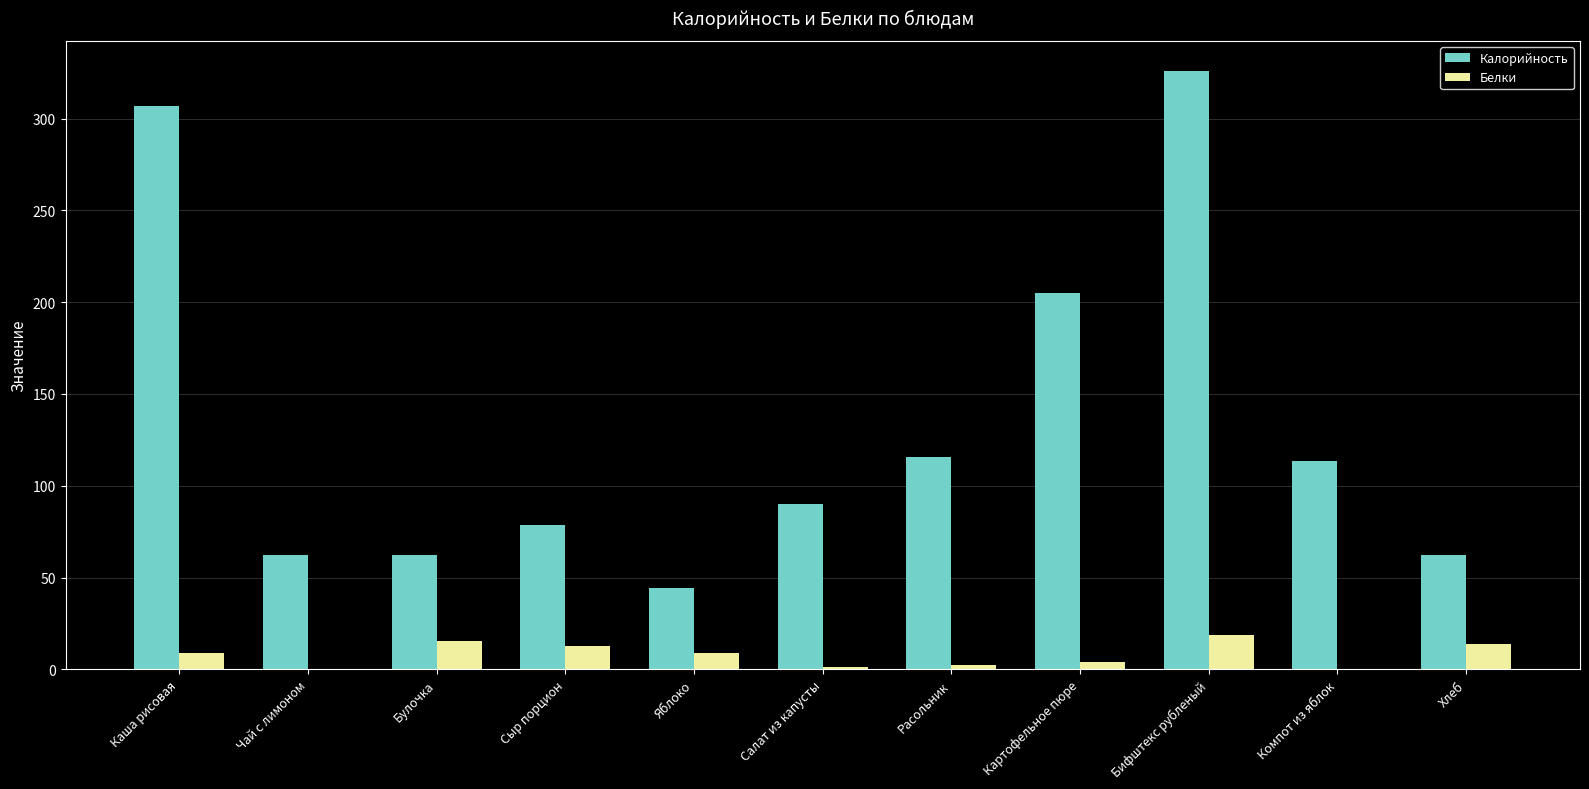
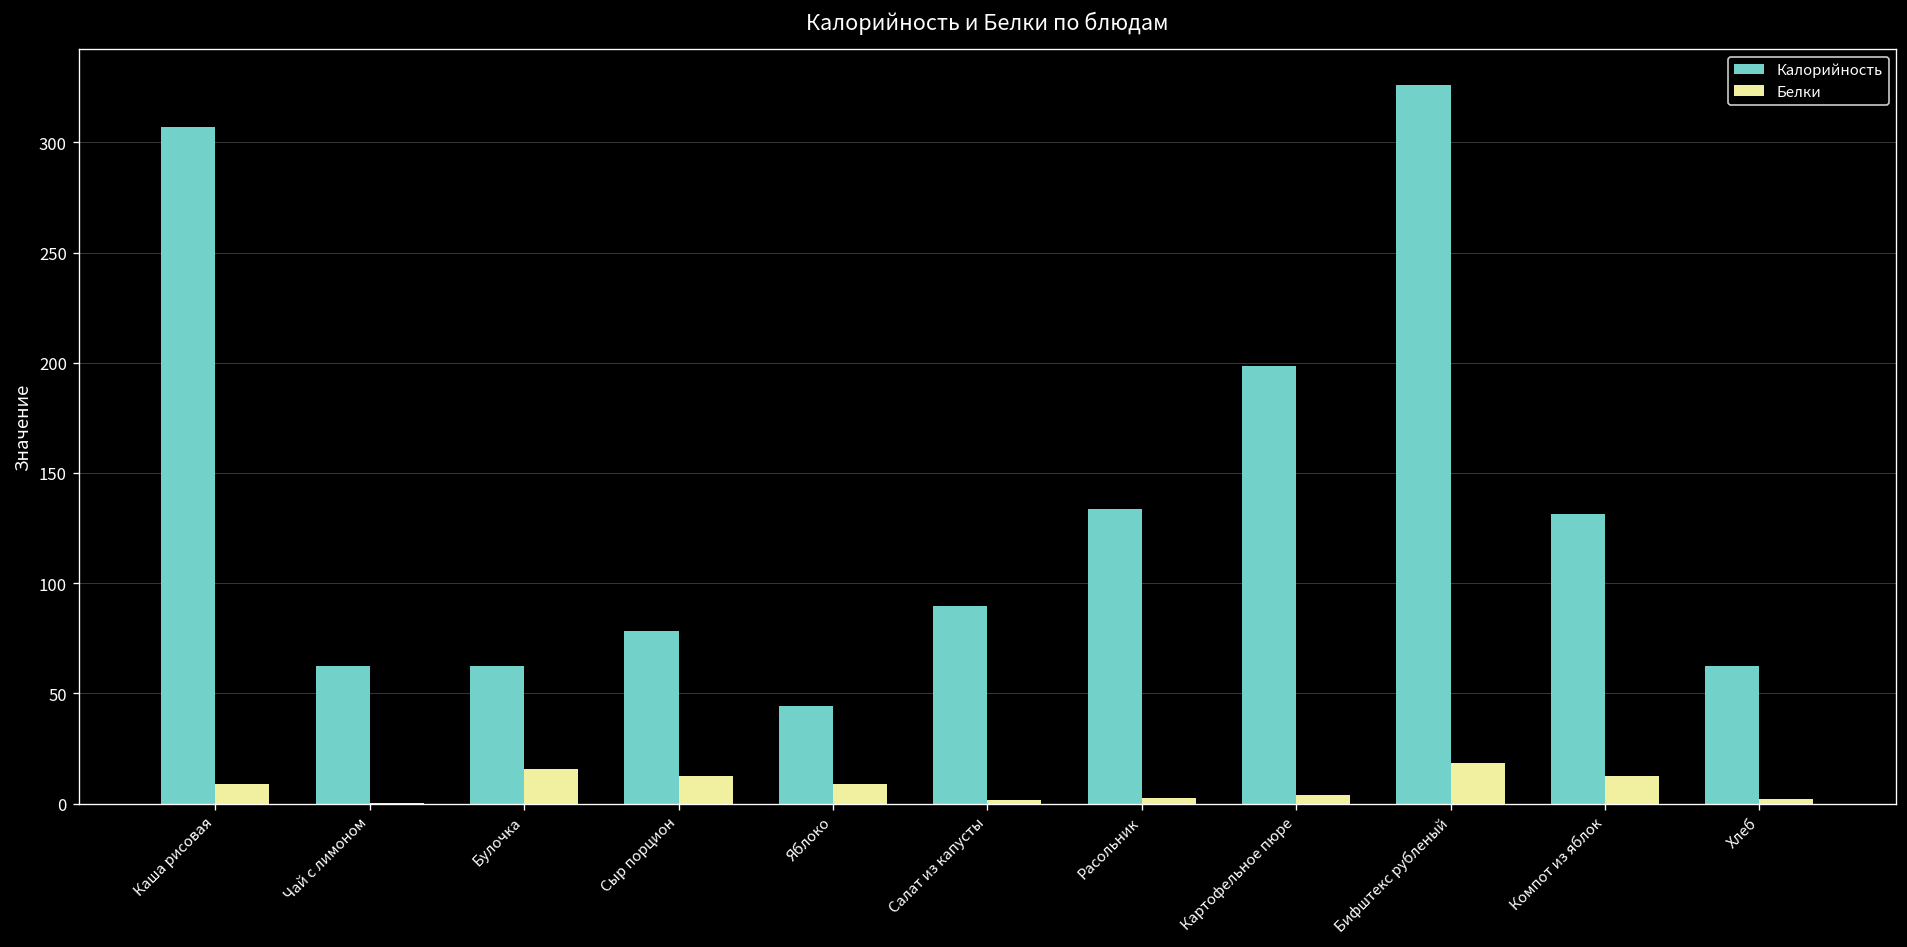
Калорийность, Расольник: 116 -> 134
Калорийность, Картофельное пюре: 205 -> 199
Калорийность, Компот из яблок: 114 -> 132
Белки, Компот из яблок: 0 -> 13
Белки, Хлеб: 14 -> 2
